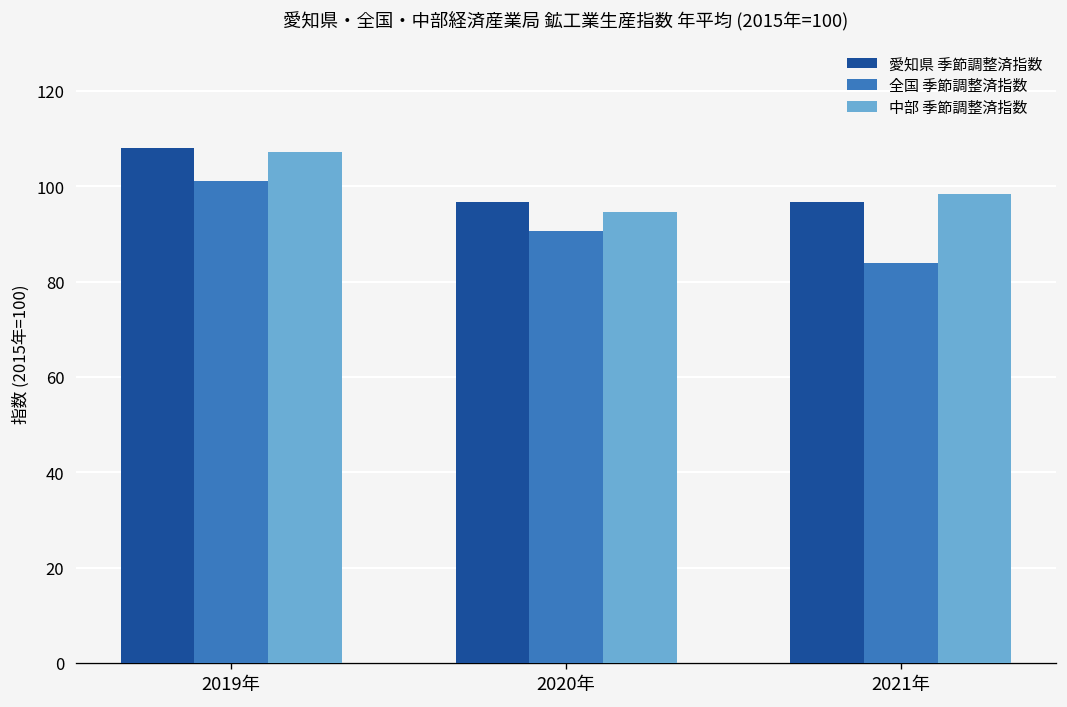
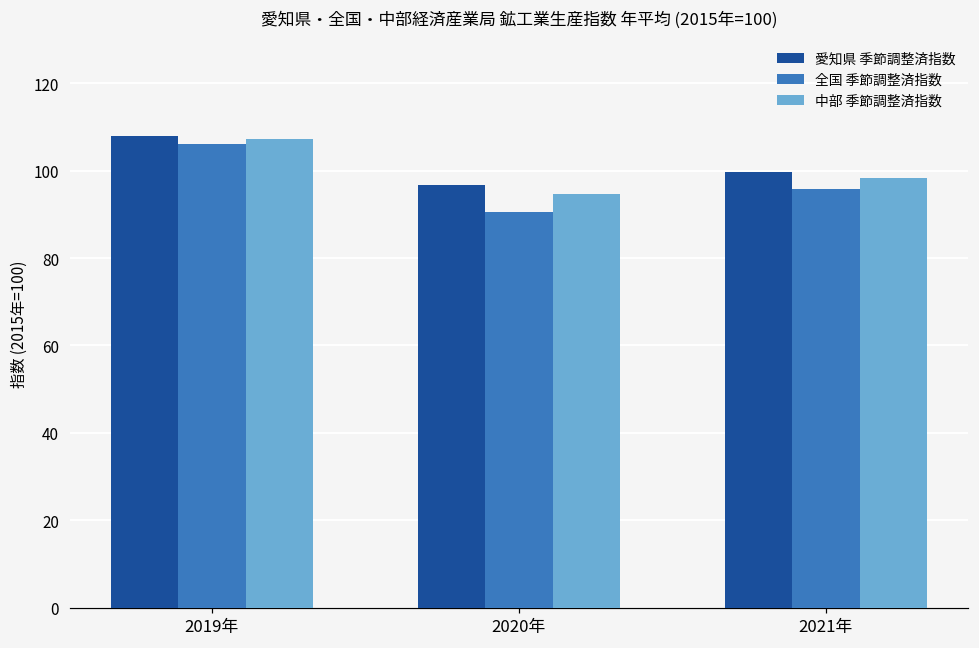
全国 季節調整済指数, 2019年: 101 -> 106
愛知県 季節調整済指数, 2021年: 97 -> 100
全国 季節調整済指数, 2021年: 84 -> 96
